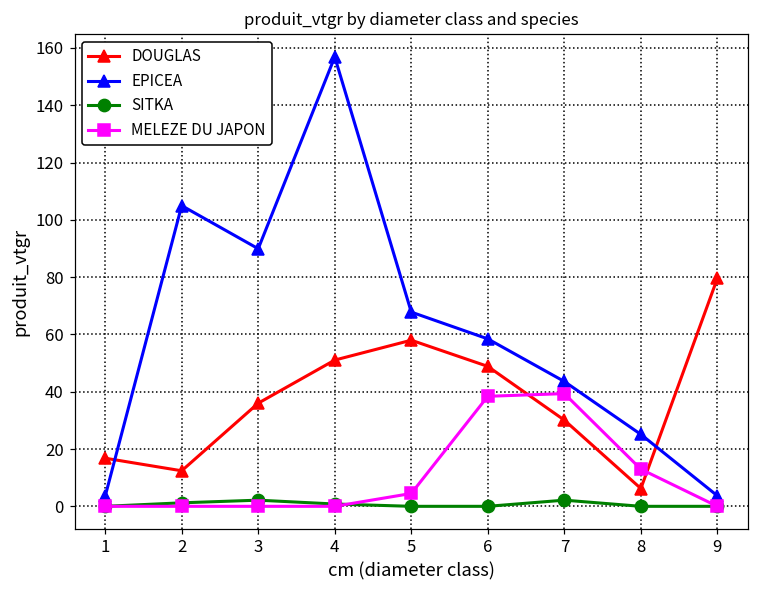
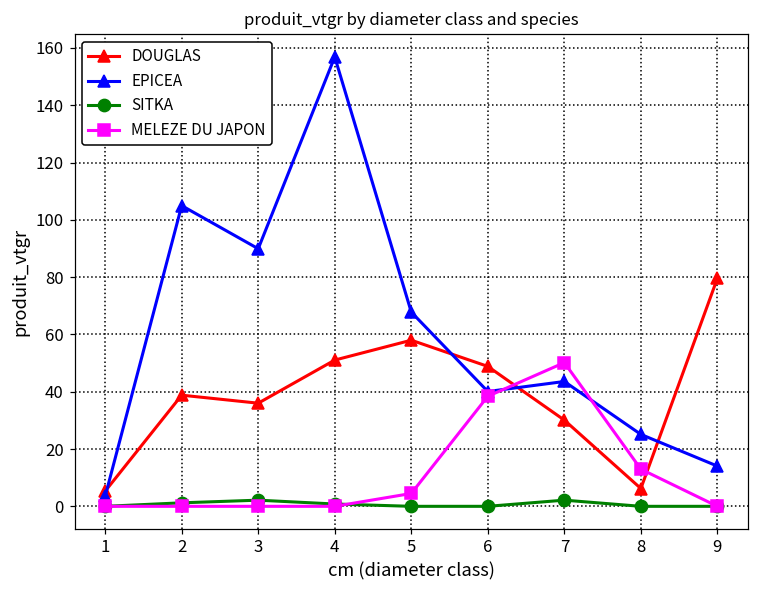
DOUGLAS, 1: 17 -> 5
DOUGLAS, 2: 12 -> 39
EPICEA, 6: 58 -> 40
MELEZE DU JAPON, 7: 39 -> 50
EPICEA, 9: 4 -> 14
